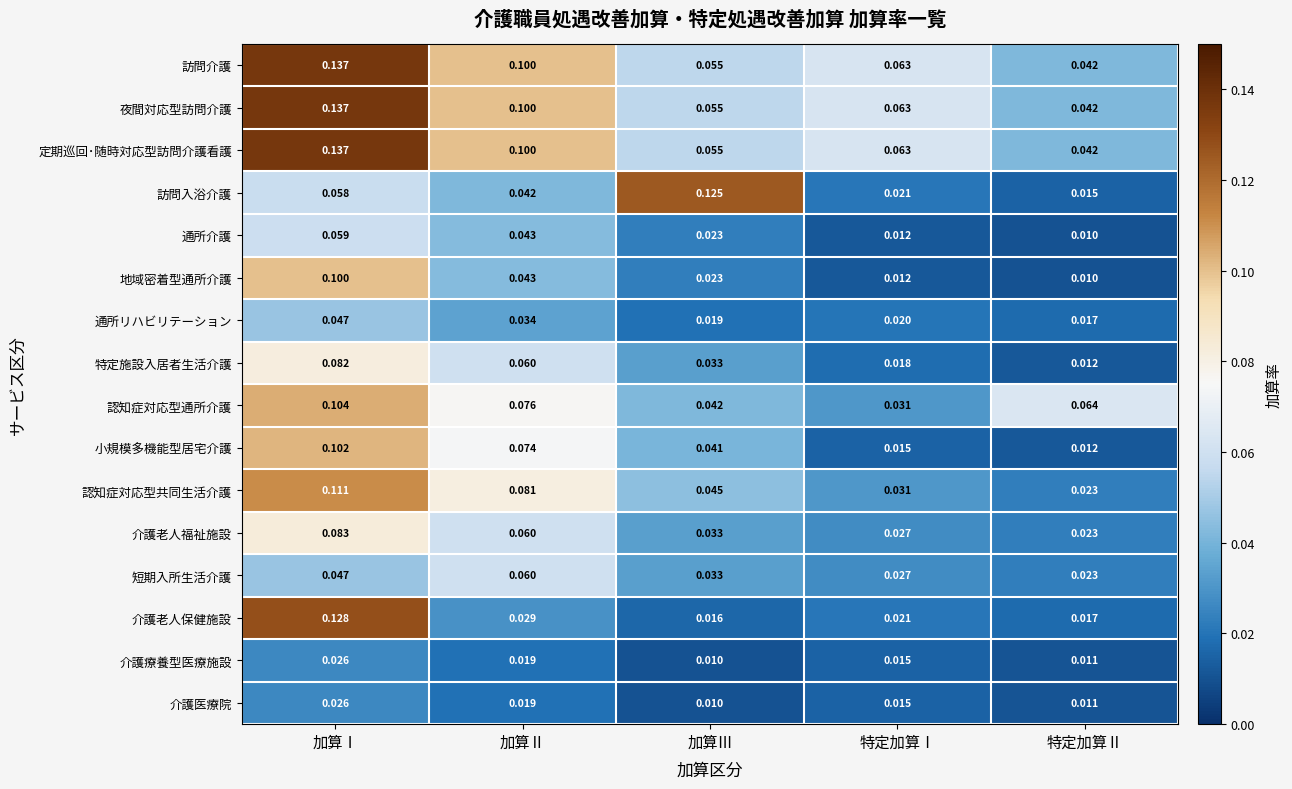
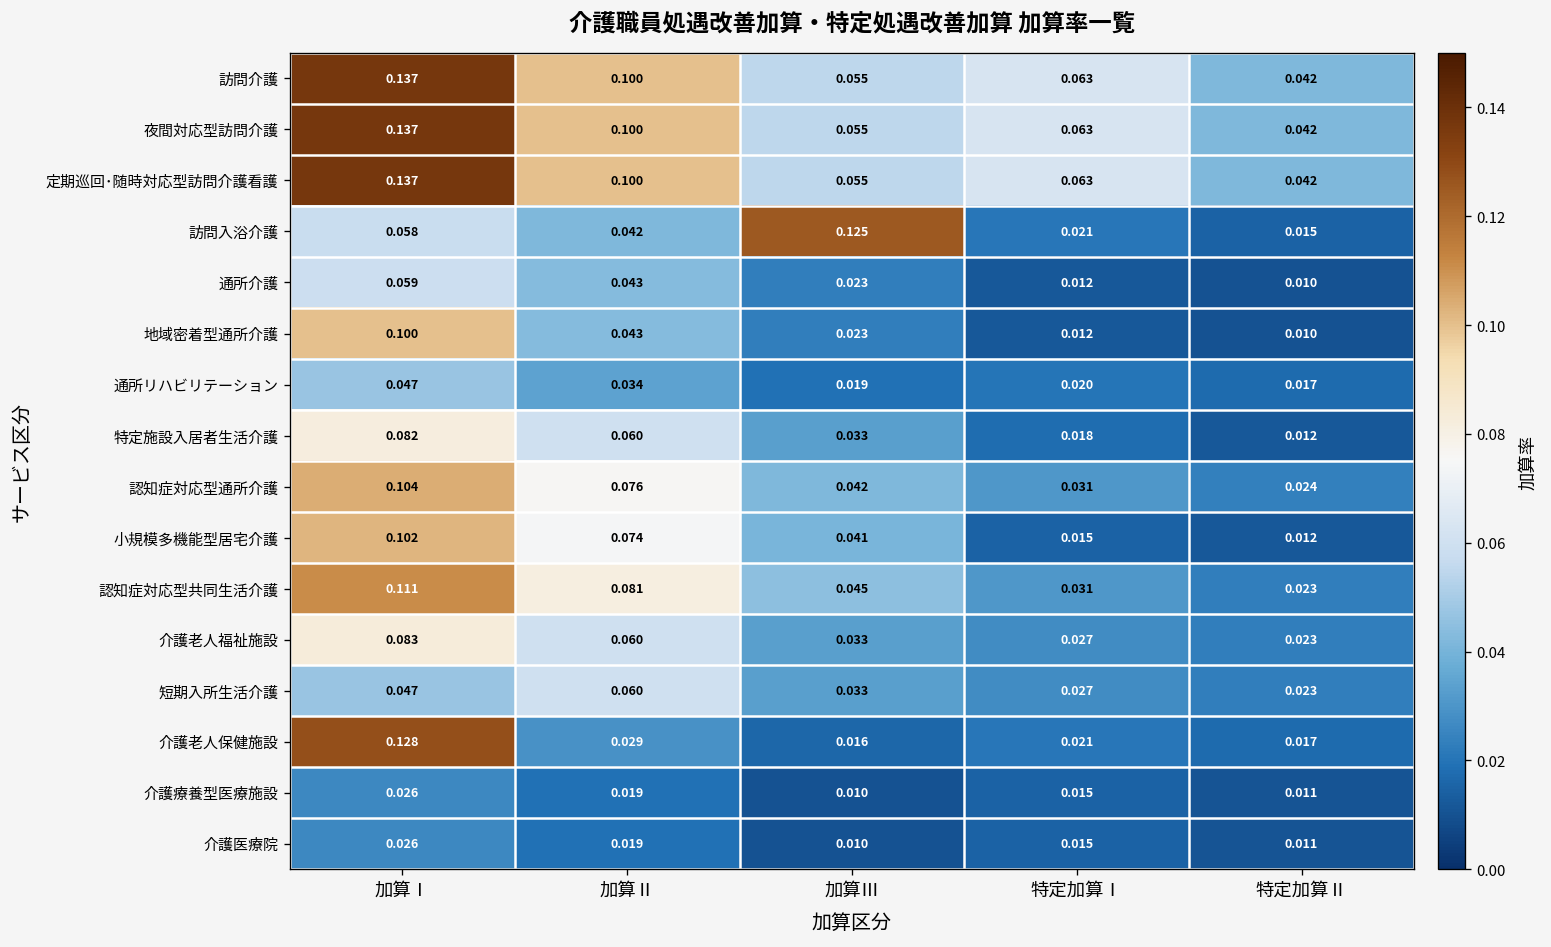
認知症対応型通所介護, 特定加算Ⅱ: 0.064 -> 0.024
